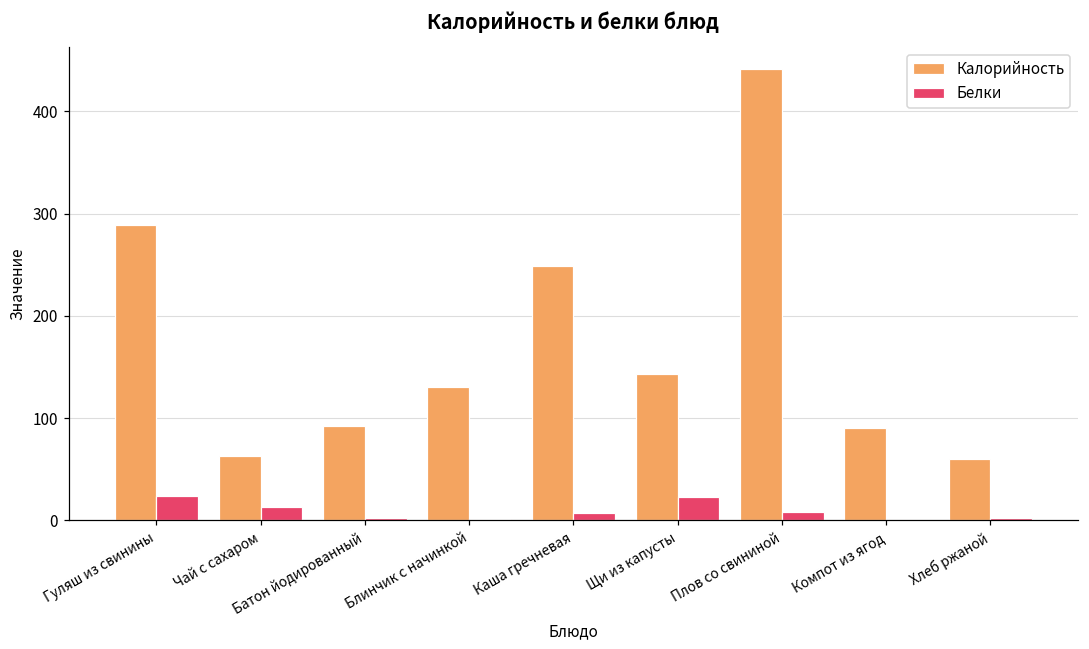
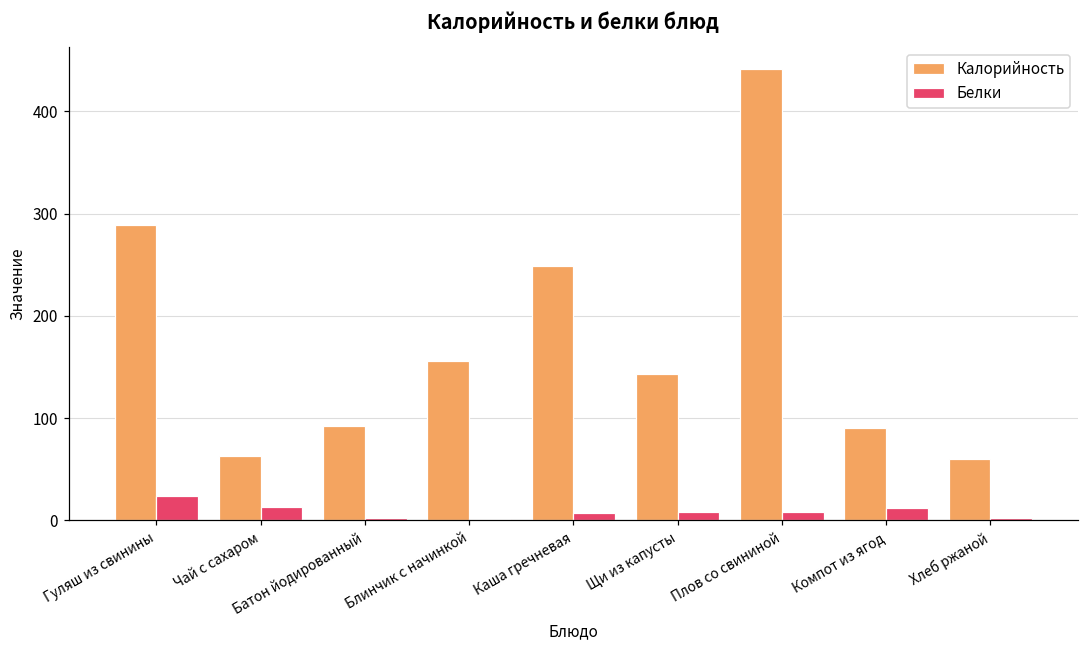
Калорийность, Блинчик с начинкой: 130 -> 160
Белки, Щи из капусты: 20 -> 10
Белки, Компот из ягод: 0 -> 10
